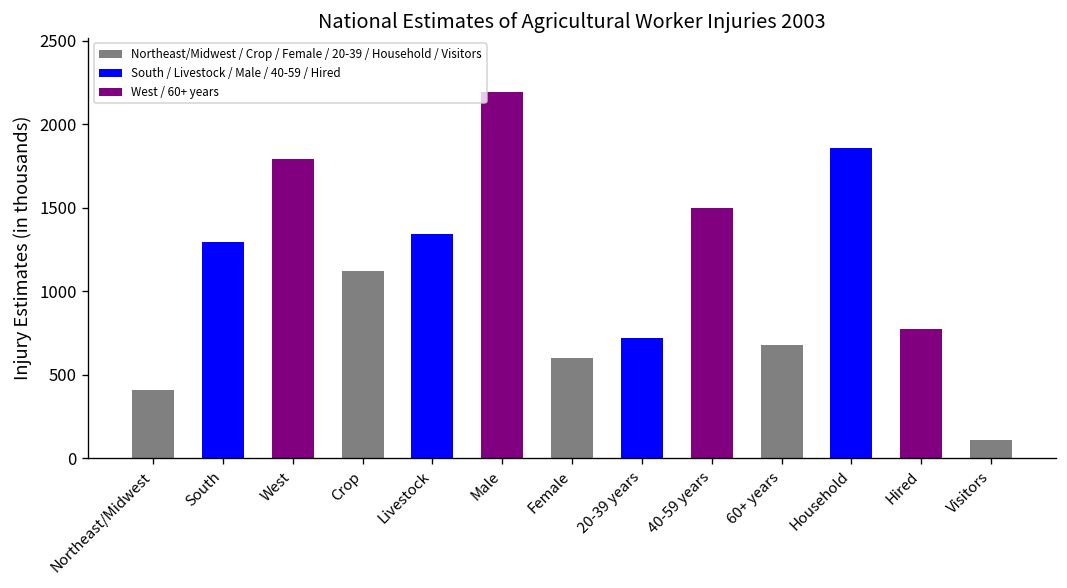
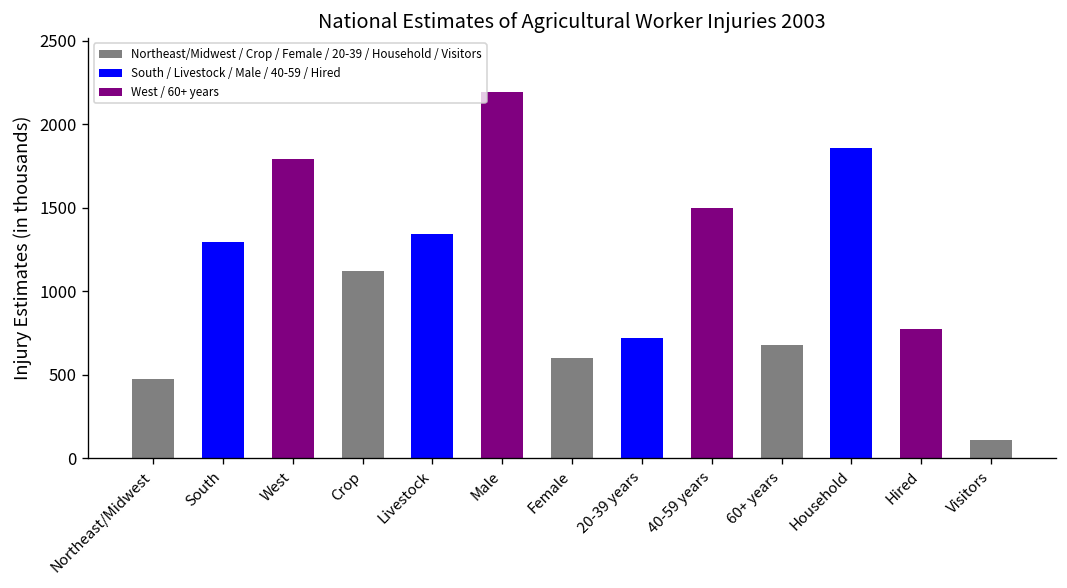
Northeast/Midwest: 410 -> 470
